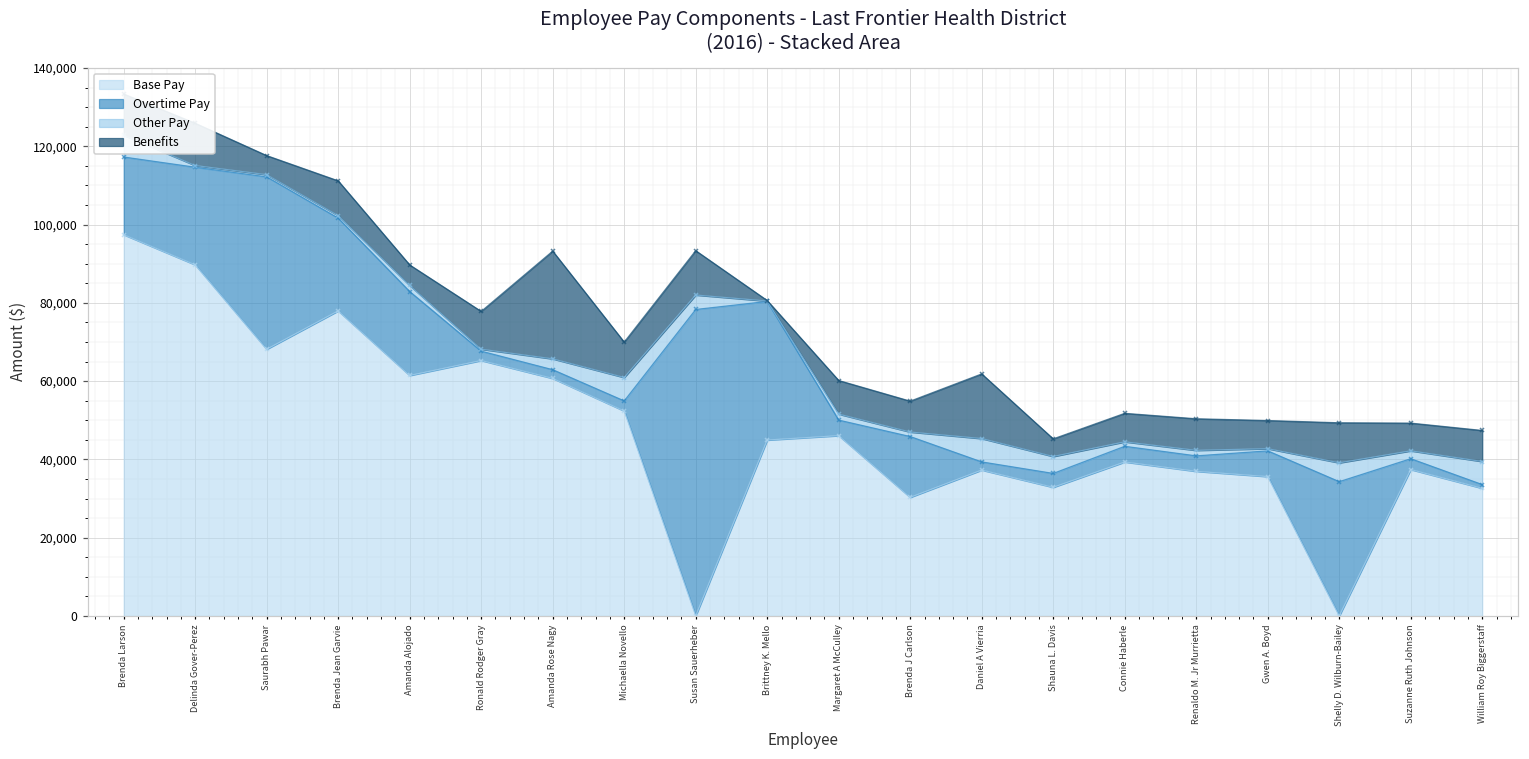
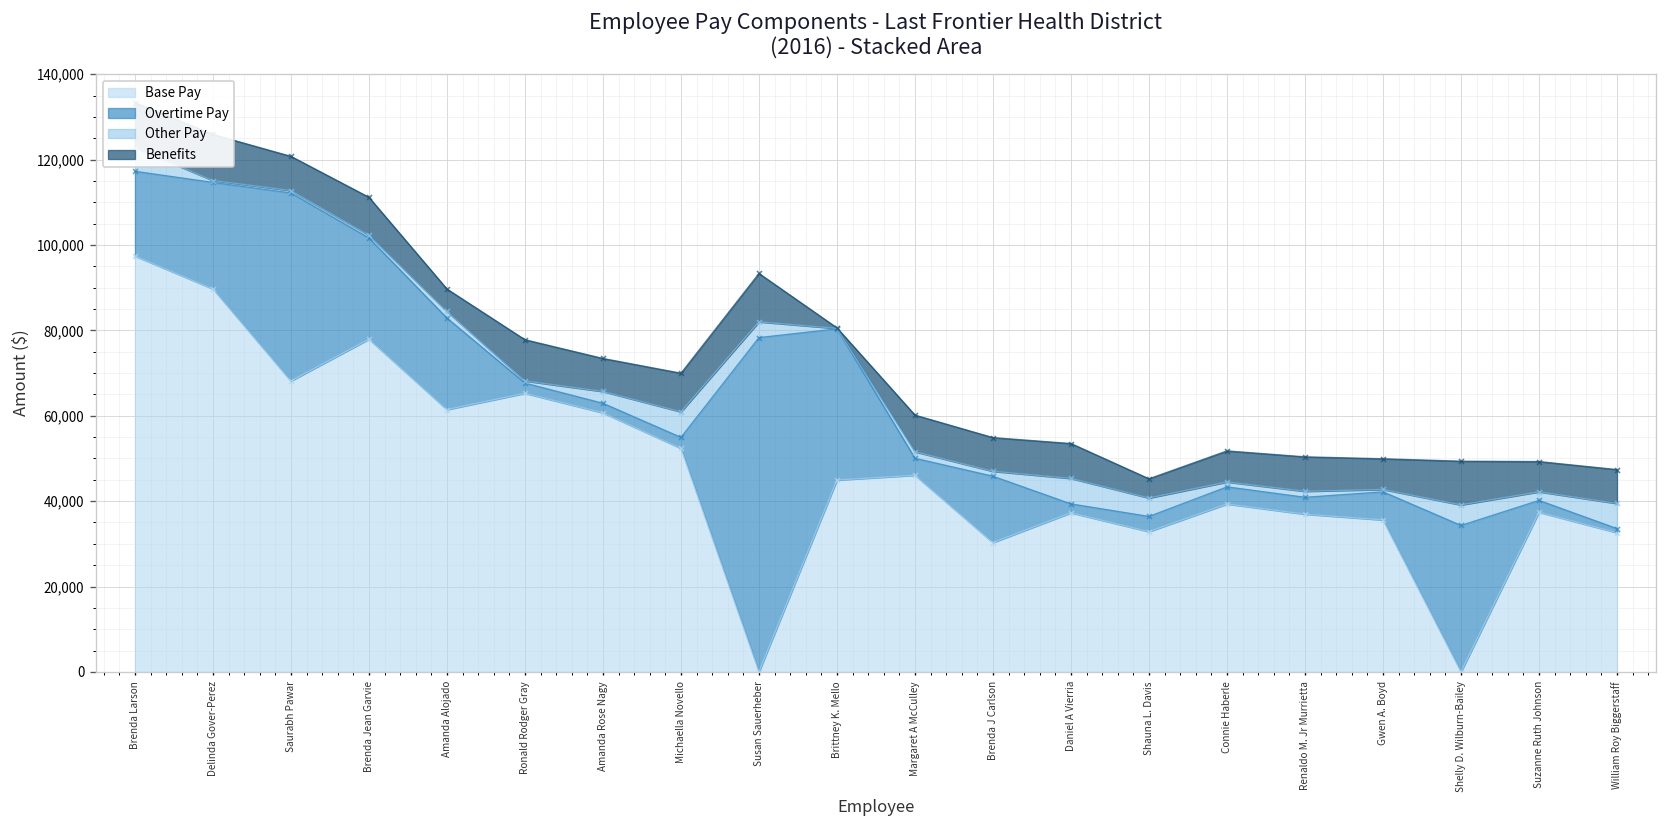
Benefits, Saurabh Pawar: 5,000 -> 8,000
Benefits, Amanda Rose Nagy: 28,000 -> 8,000
Benefits, Daniel A Vierria: 17,000 -> 8,000
